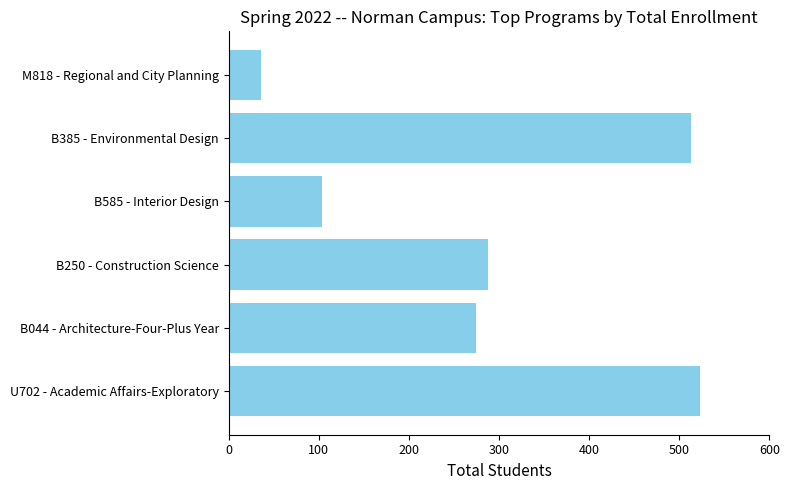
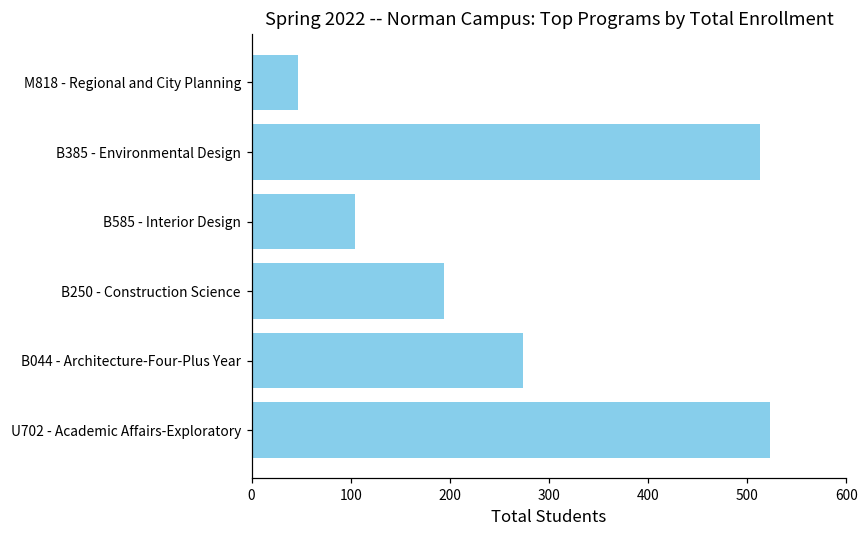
M818 - Regional and City Planning: 40 -> 50
B250 - Construction Science: 290 -> 190
